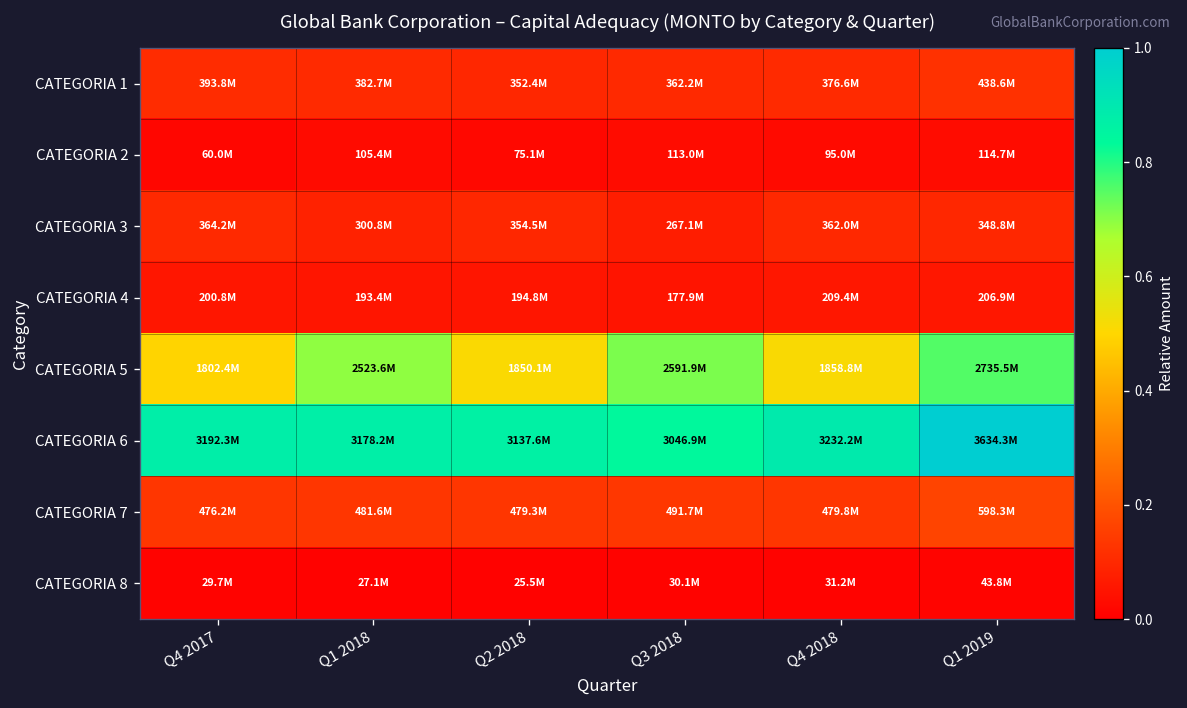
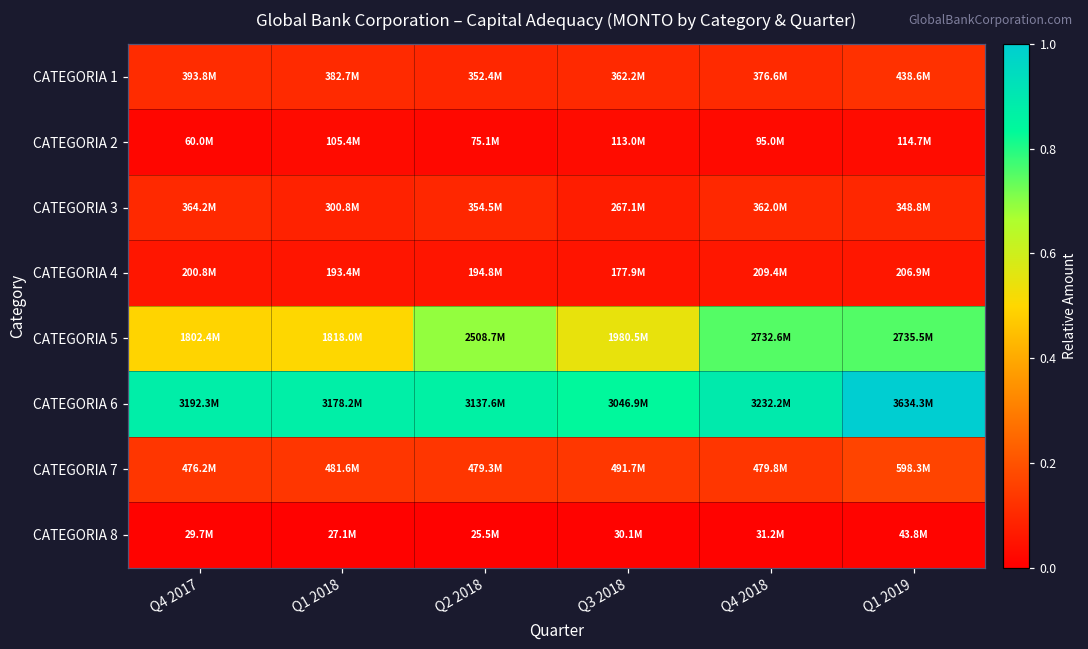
CATEGORIA 5, Q1 2018: 2523.6M -> 1818.0M
CATEGORIA 5, Q2 2018: 1850.1M -> 2508.7M
CATEGORIA 5, Q3 2018: 2591.9M -> 1980.5M
CATEGORIA 5, Q4 2018: 1858.8M -> 2732.6M
